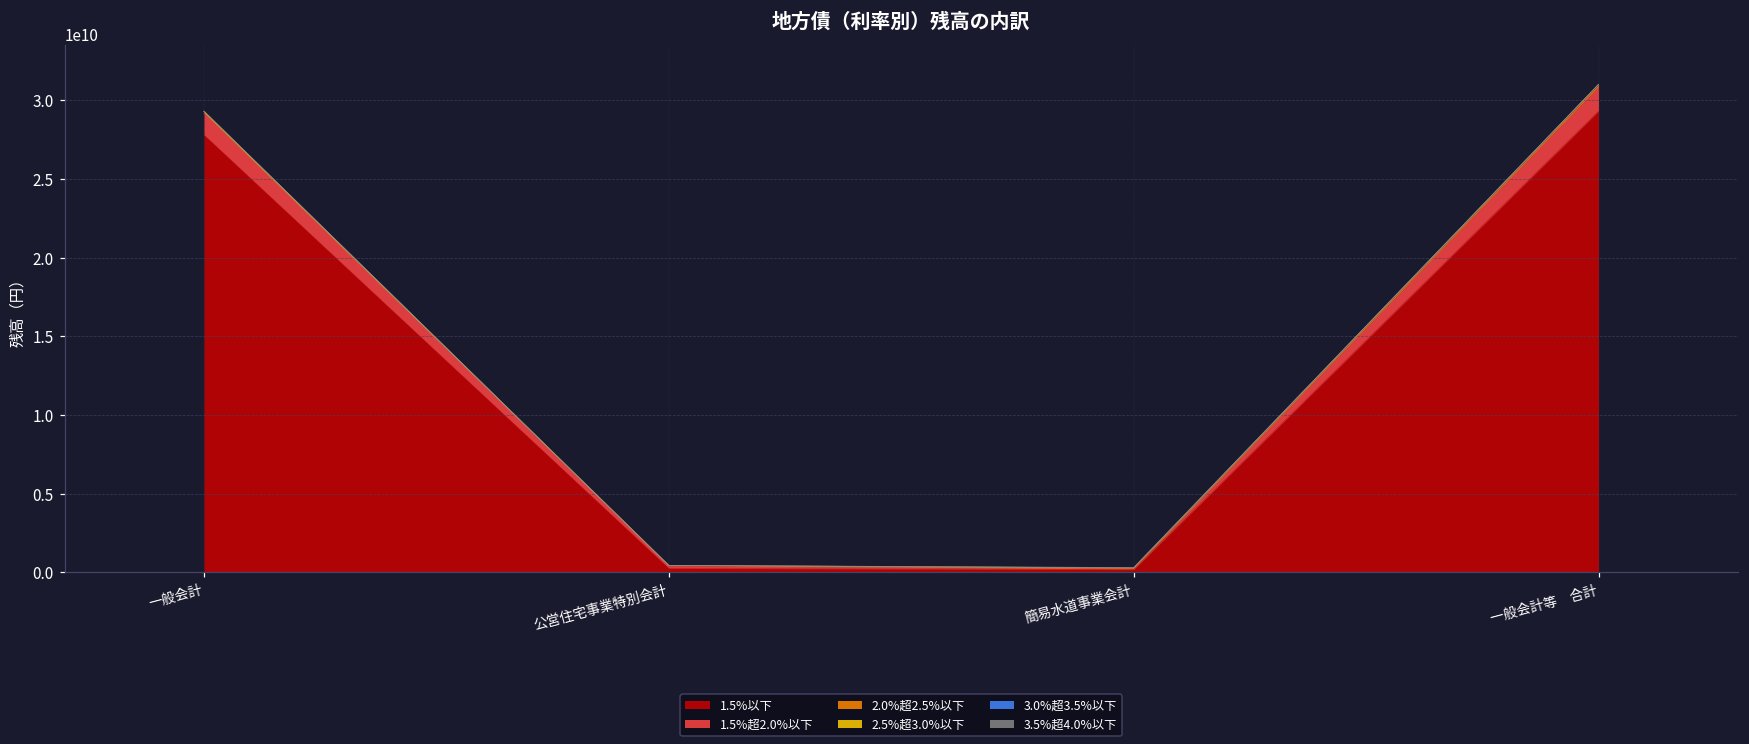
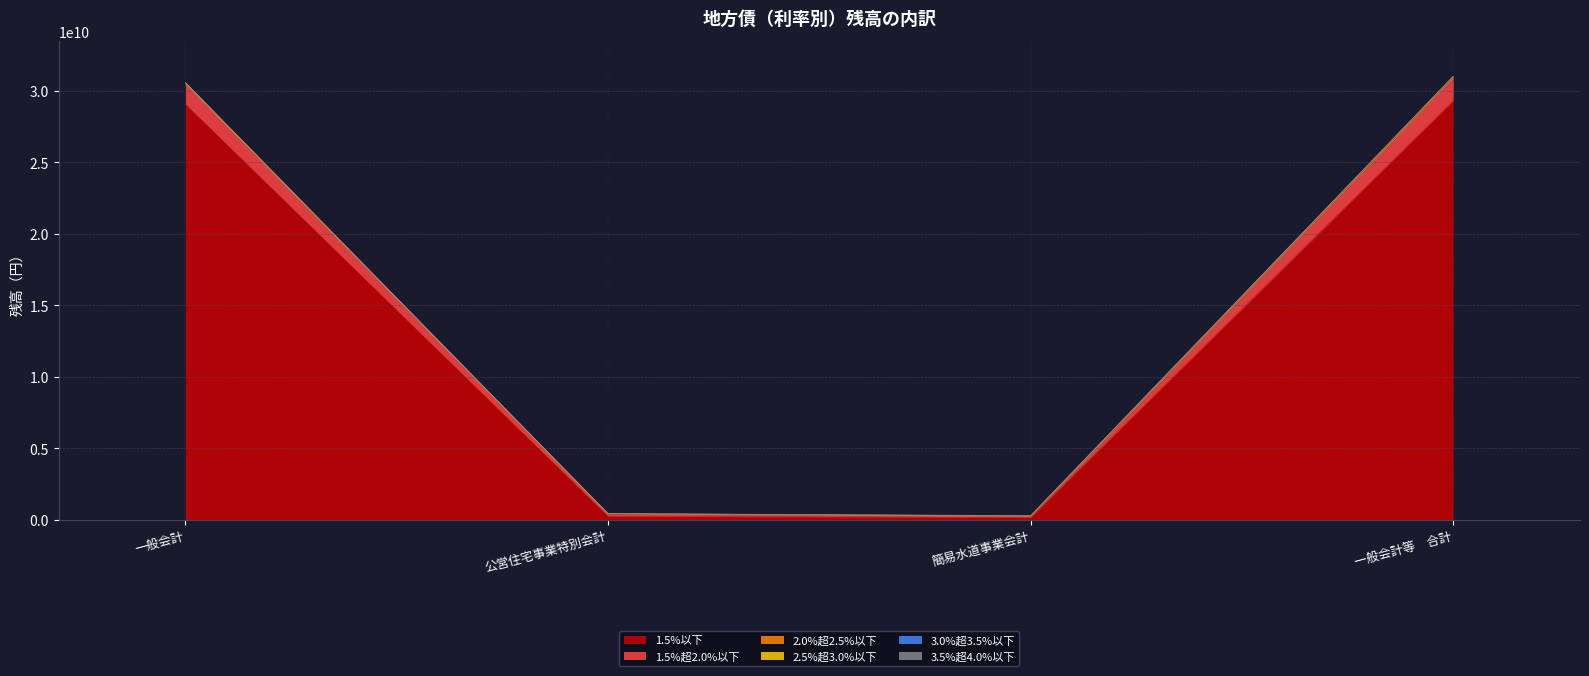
1.5%以下, 一般会計: 27800000000 -> 29100000000
